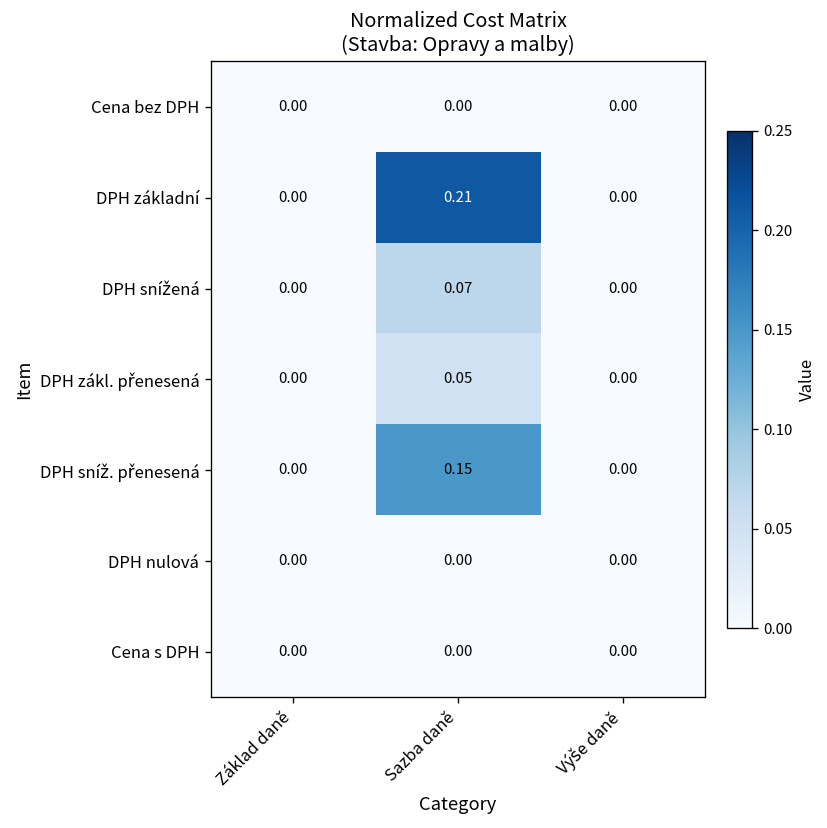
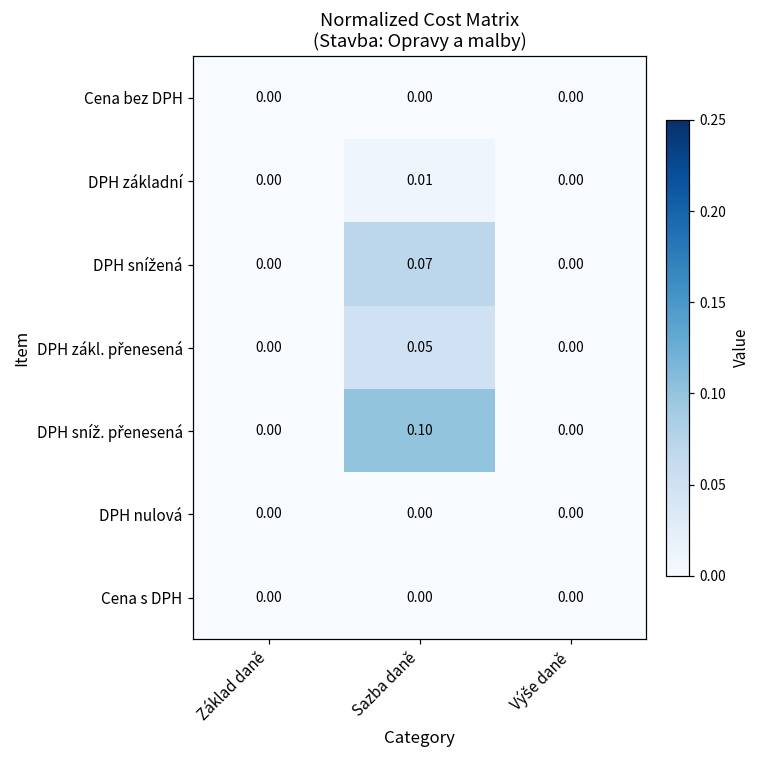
DPH základní, Sazba daně: 0.21 -> 0.01
DPH sníž. přenesená, Sazba daně: 0.15 -> 0.10
